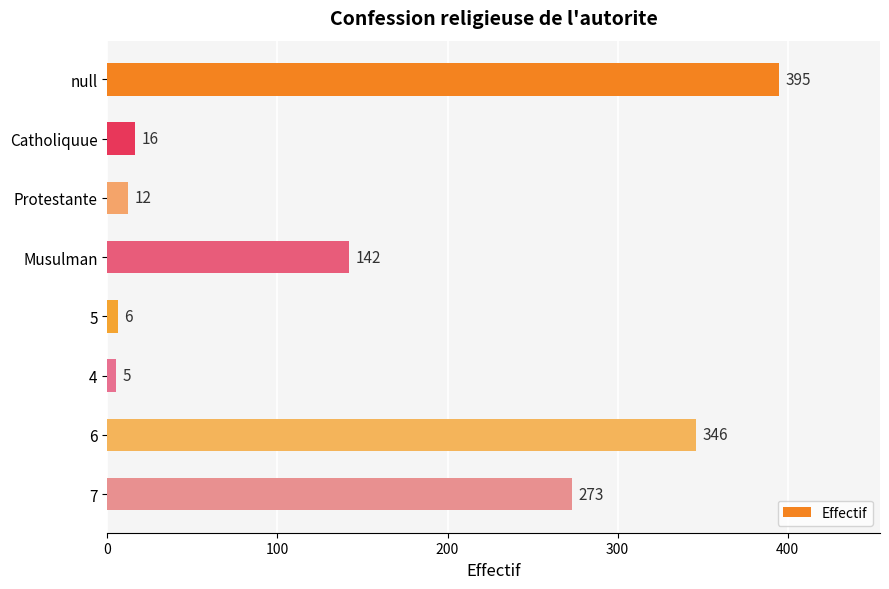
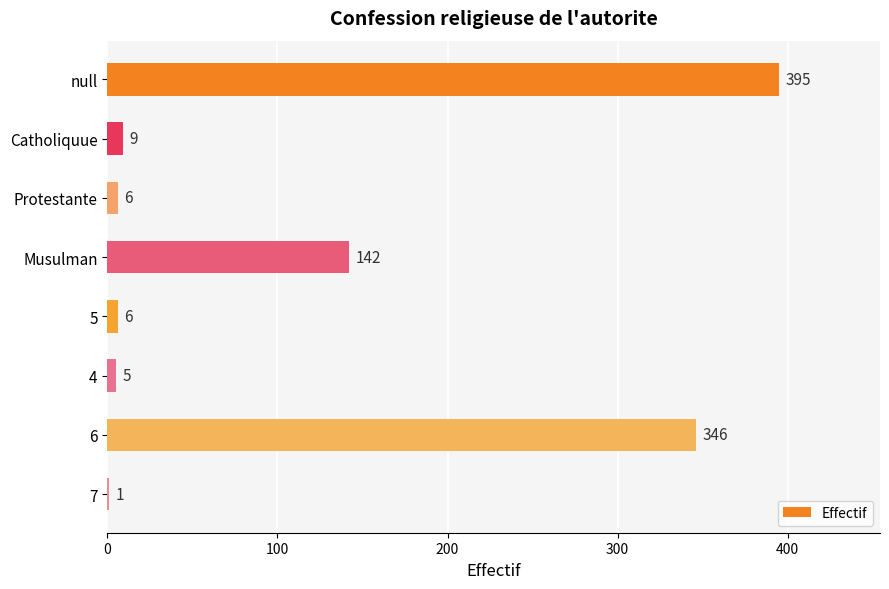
Catholiquue: 16 -> 9
Protestante: 12 -> 6
7: 273 -> 1
